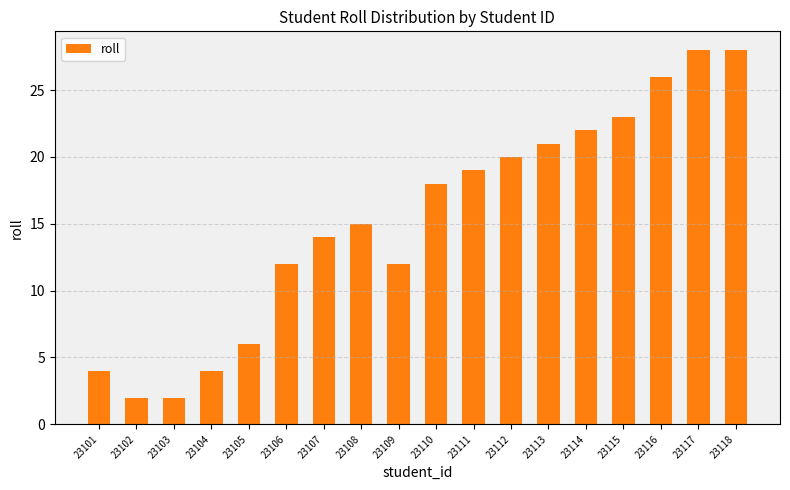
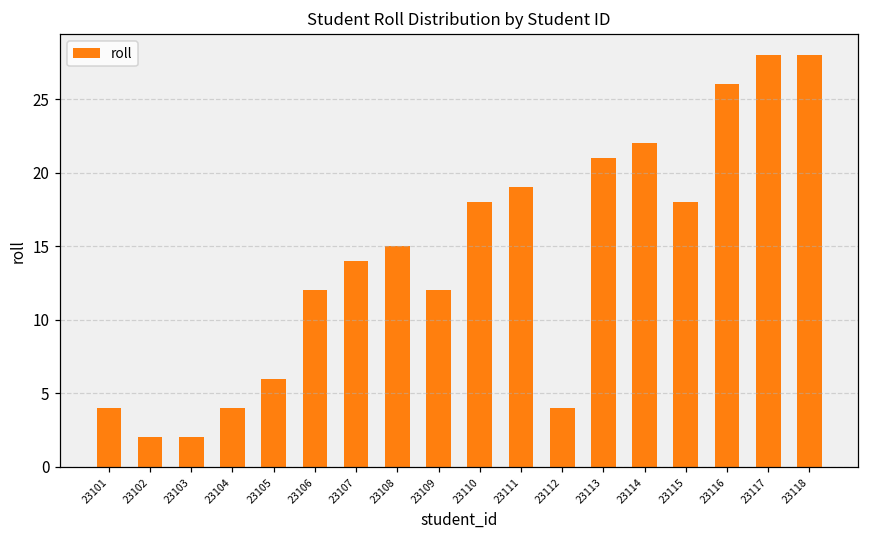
23112: 20 -> 4
23115: 23 -> 18
